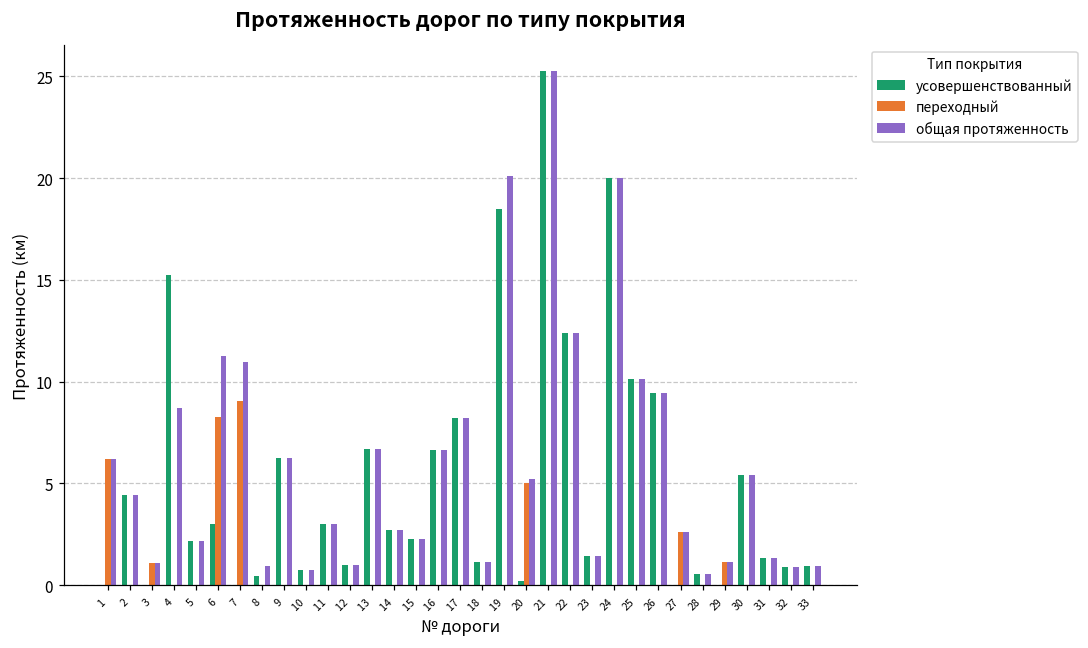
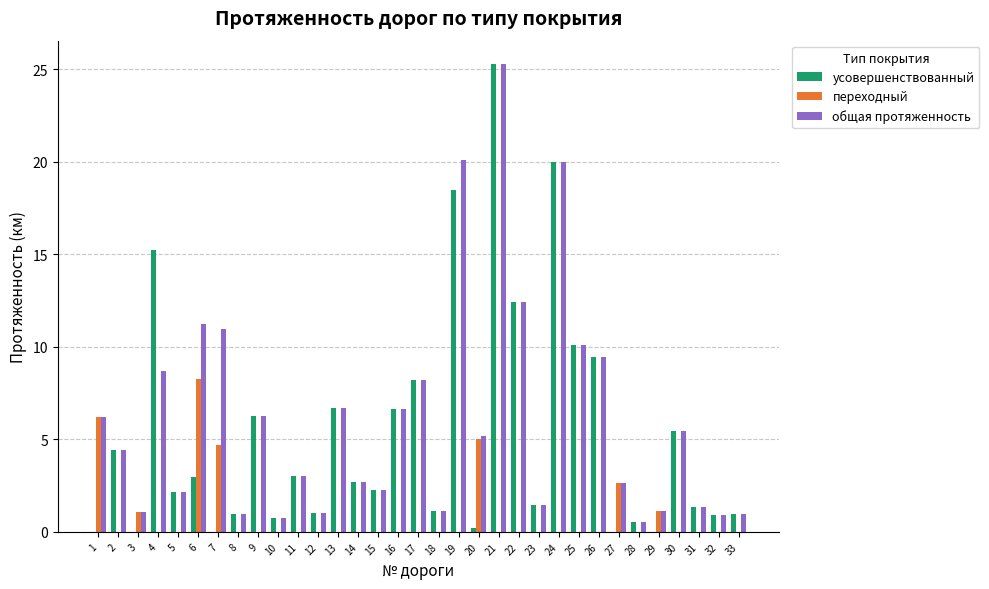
переходный, 7: 9.0 -> 4.7
усовершенствованный, 8: 0.4 -> 1.0
